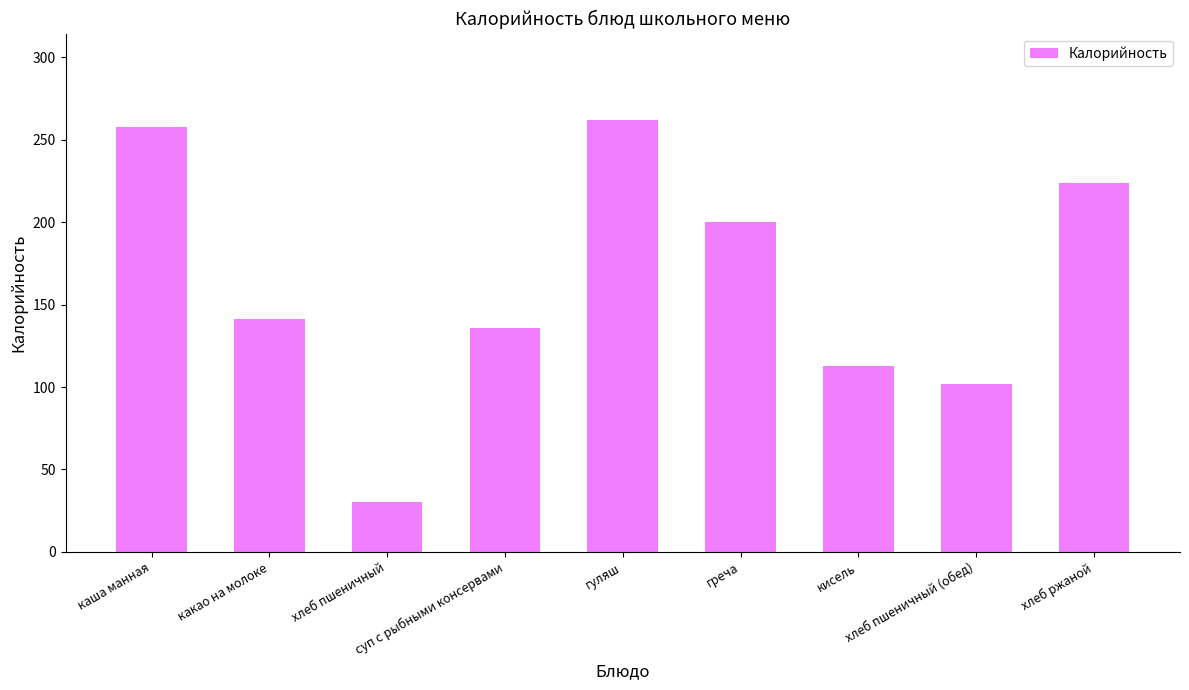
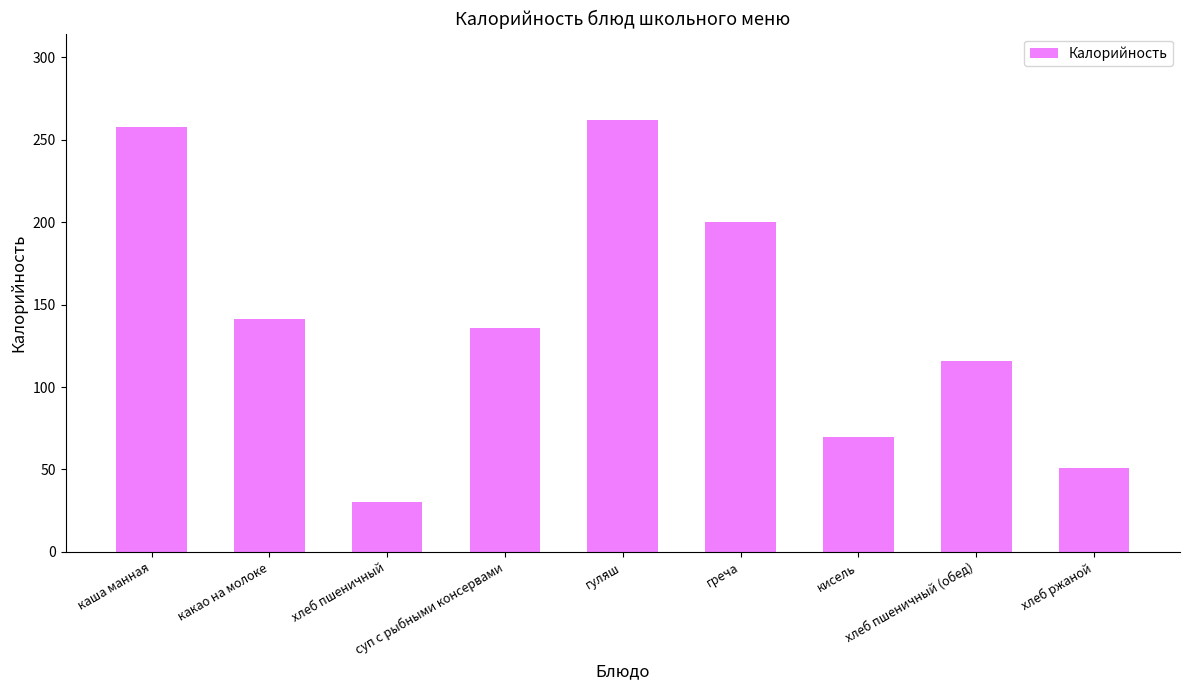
кисель: 113 -> 70
хлеб пшеничный (обед): 102 -> 116
хлеб ржаной: 224 -> 51
